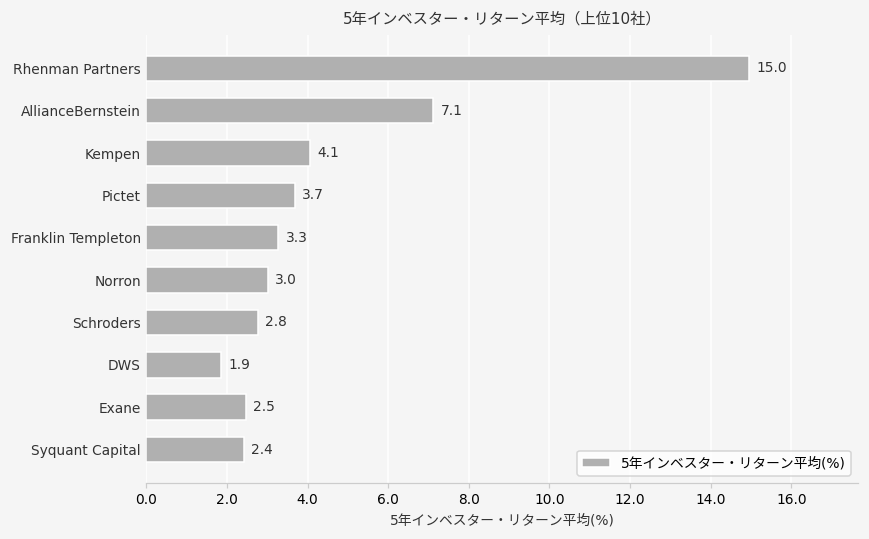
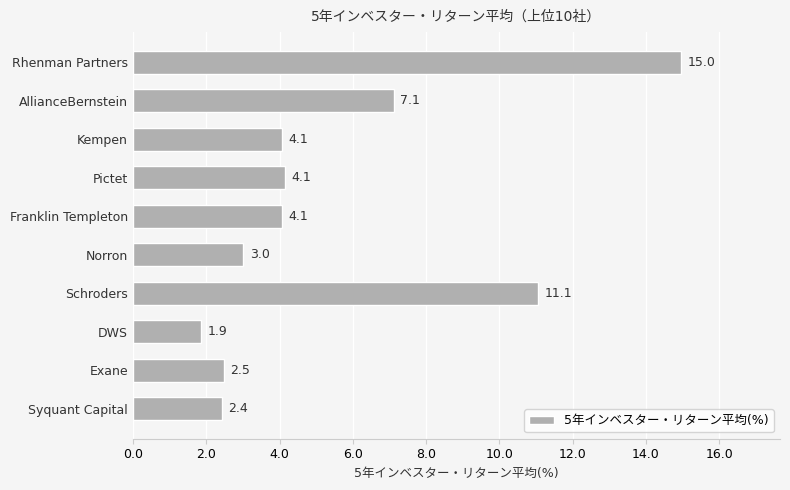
Pictet: 3.7 -> 4.1
Franklin Templeton: 3.3 -> 4.1
Schroders: 2.8 -> 11.1
